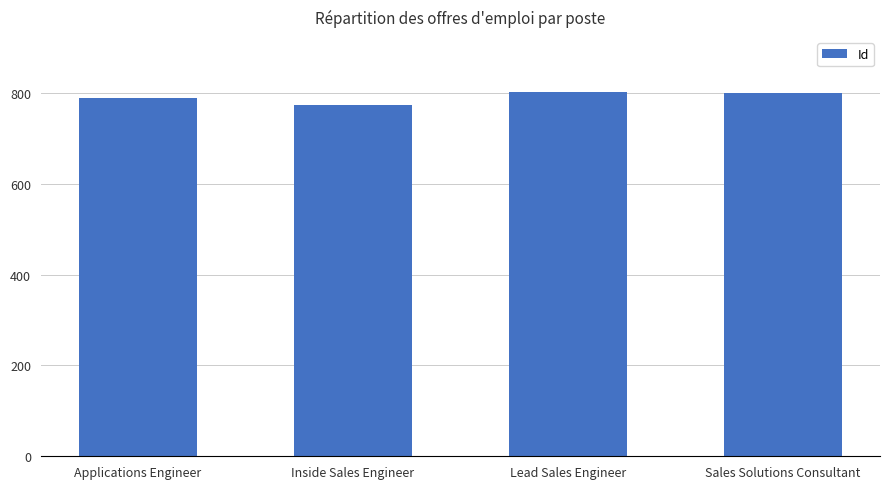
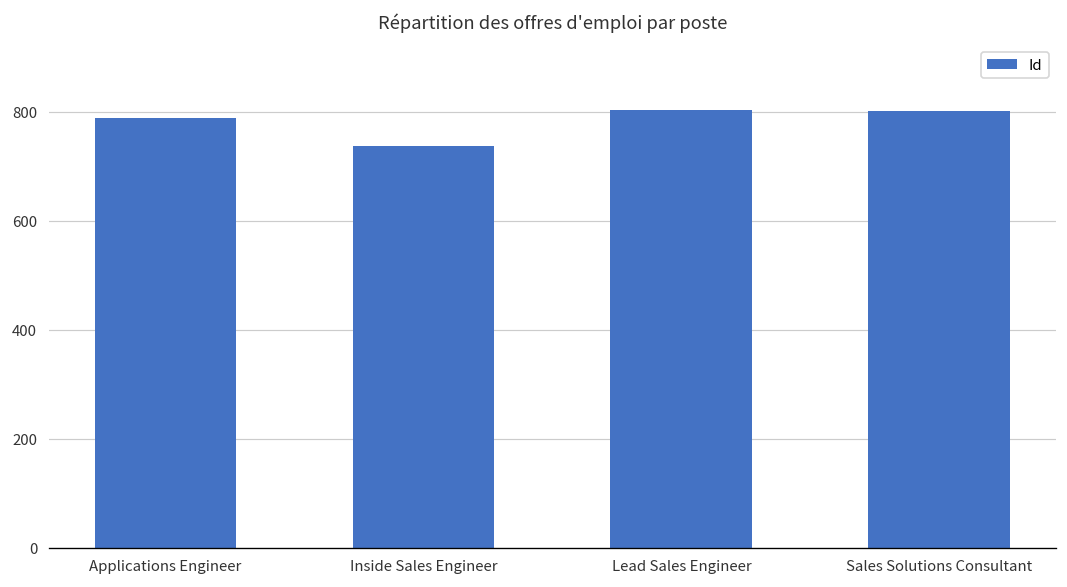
Inside Sales Engineer: 770 -> 740
